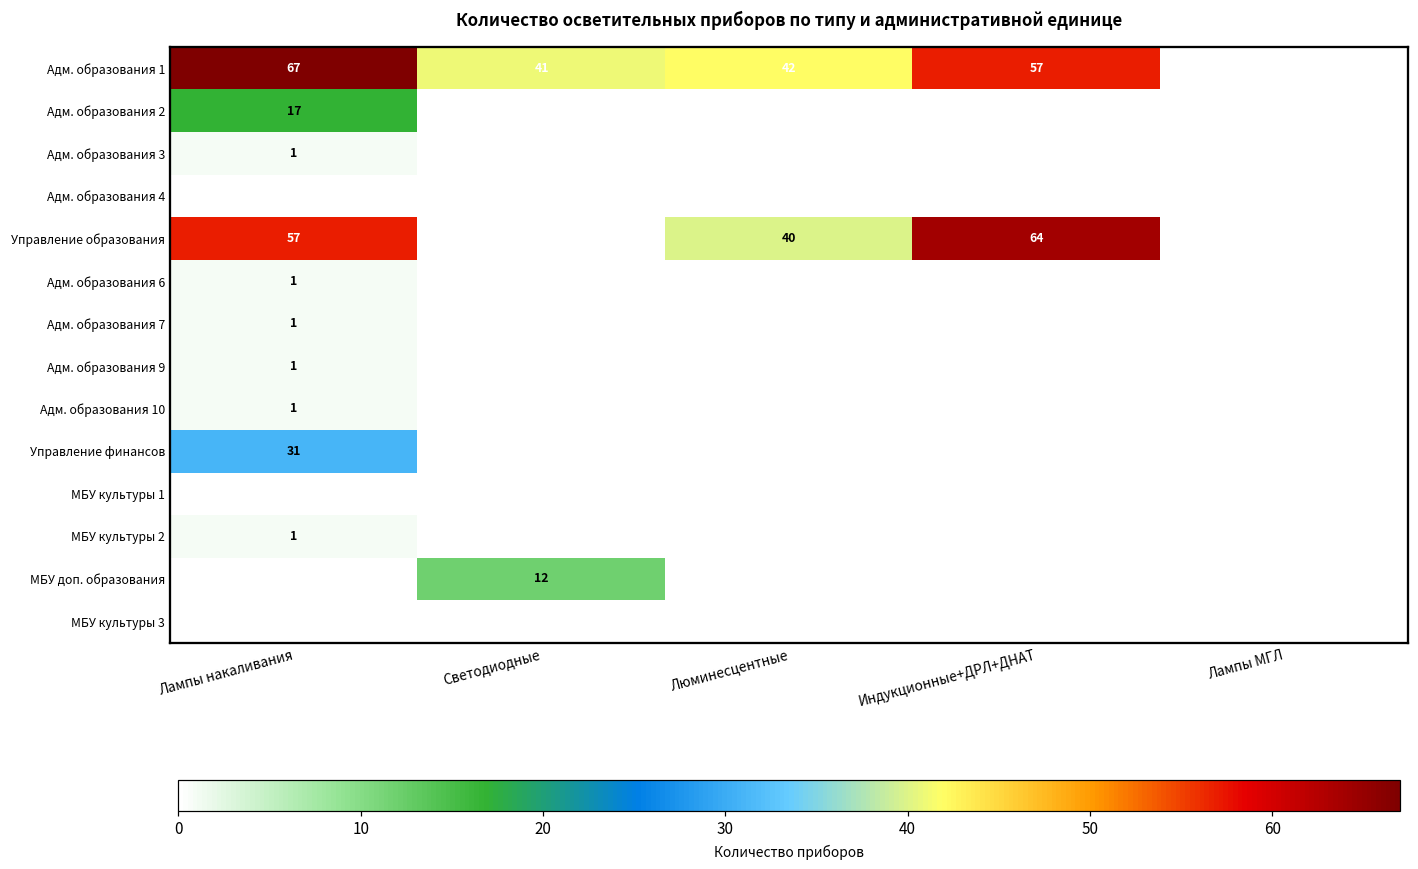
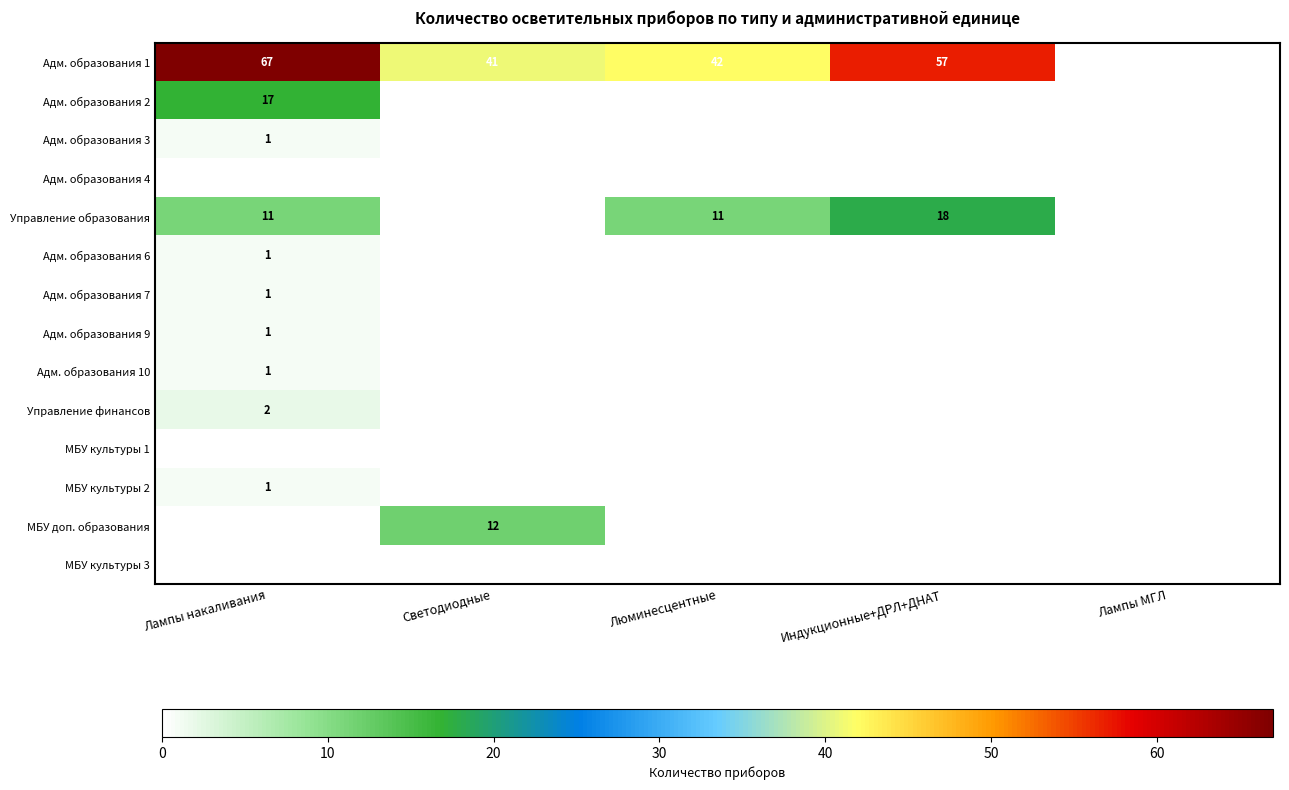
Управление образования, Лампы накаливания: 57 -> 11
Управление образования, Люминесцентные: 40 -> 11
Управление образования, Индукционные+ДРЛ+ДНАТ: 64 -> 18
Управление финансов, Лампы накаливания: 31 -> 2
